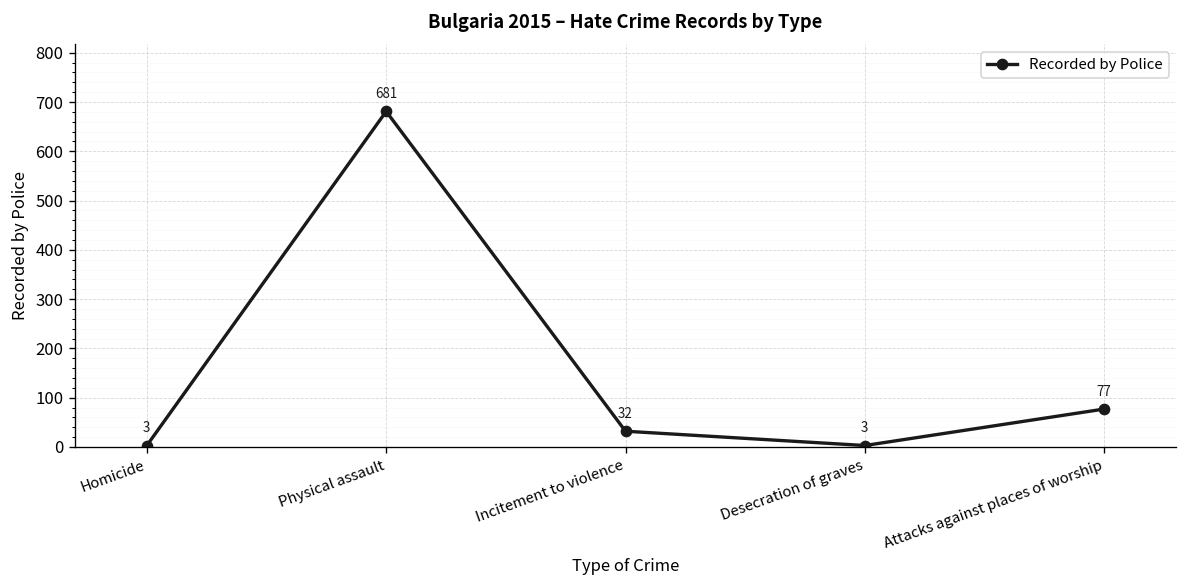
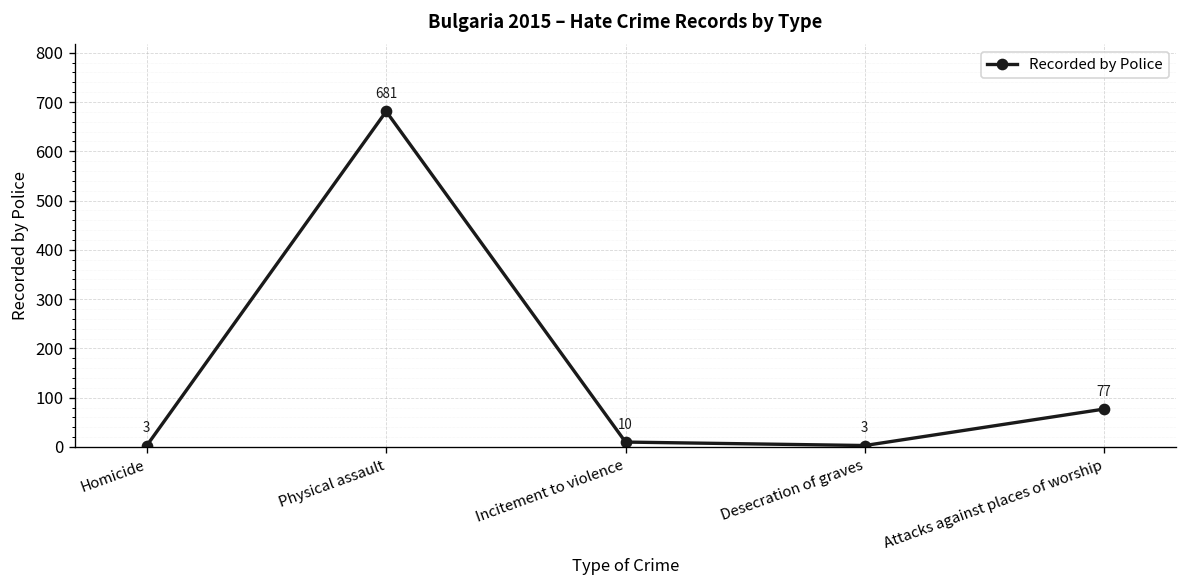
Incitement to violence: 32 -> 10
